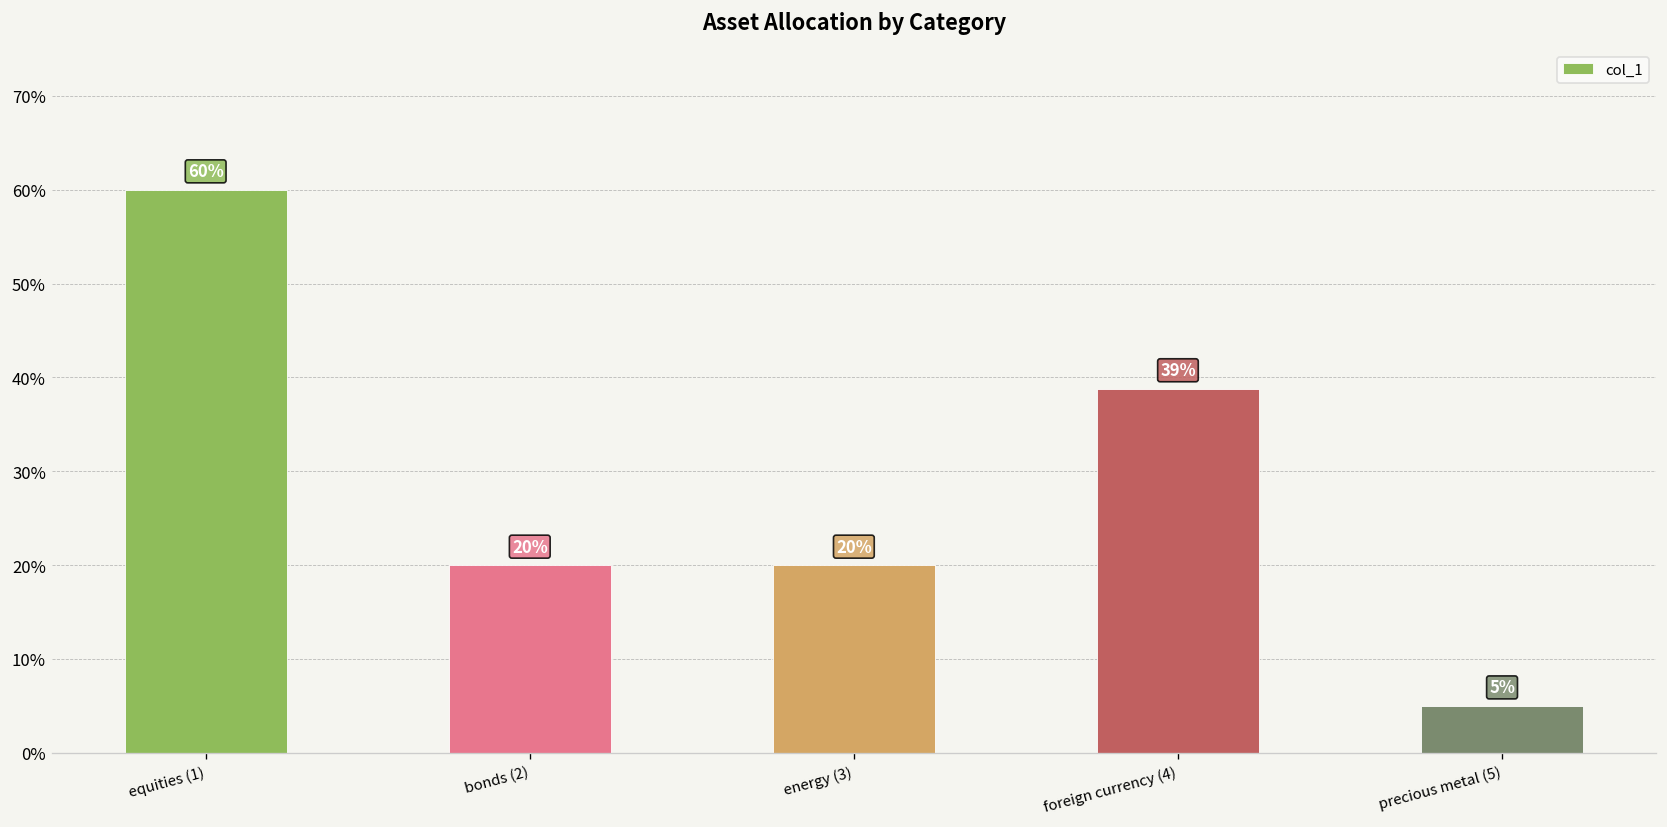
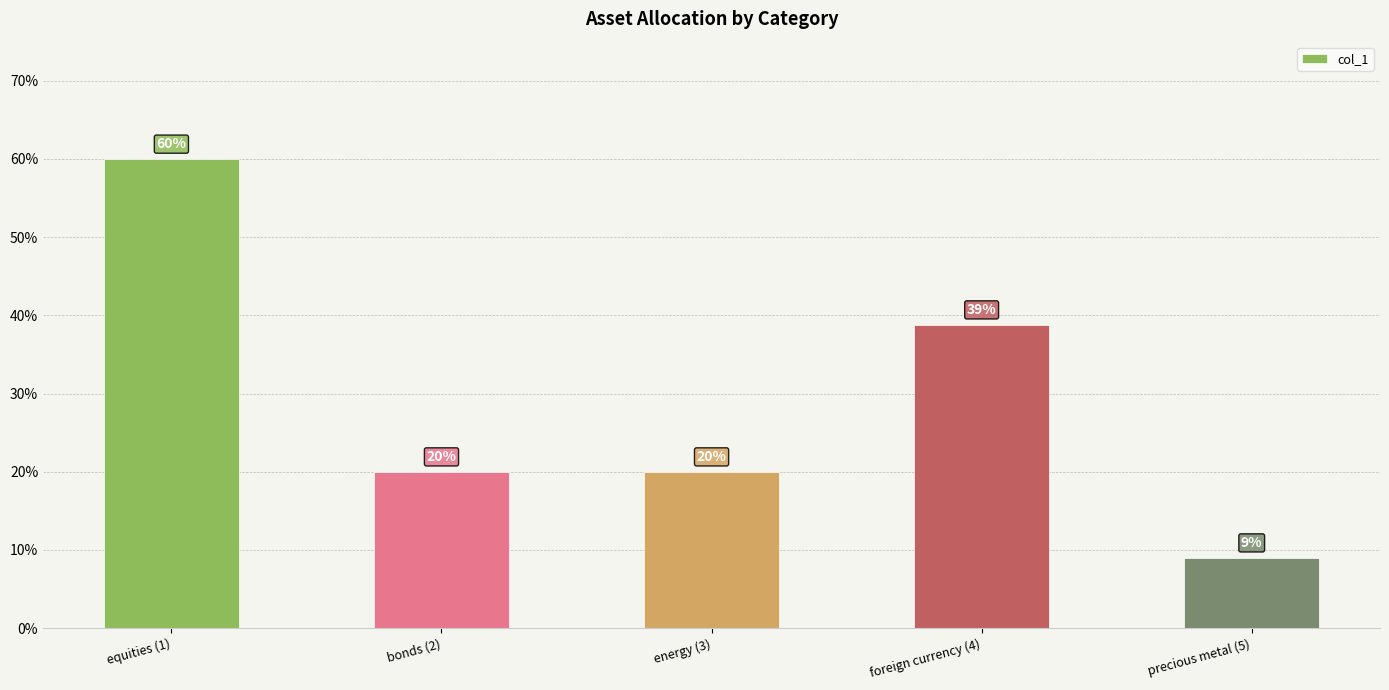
precious metal (5): 5% -> 9%
